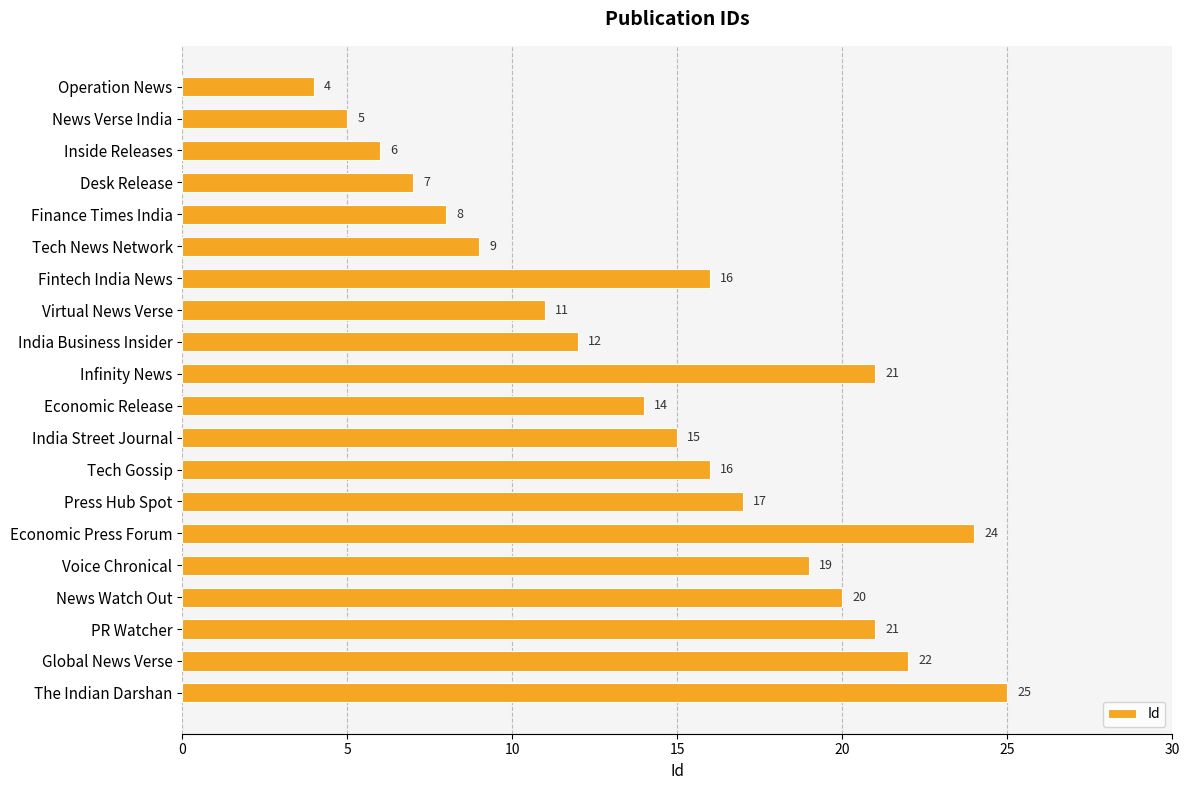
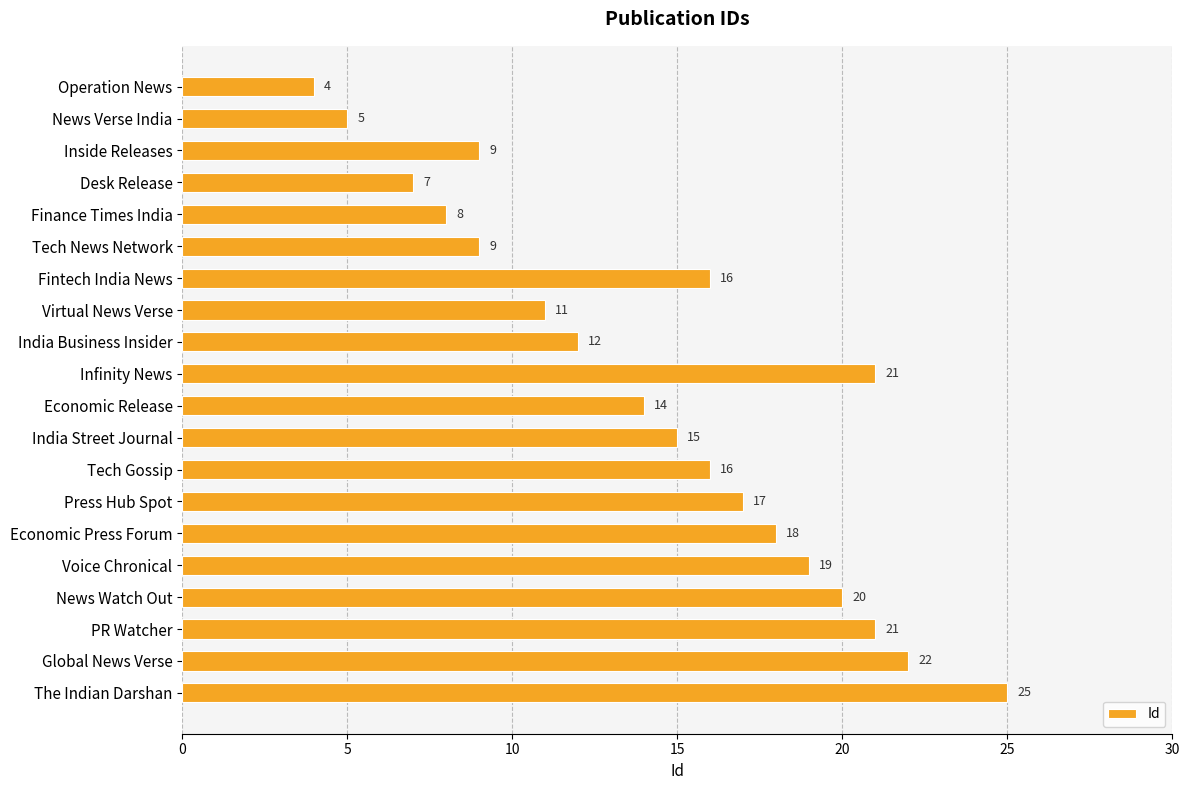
Inside Releases: 6 -> 9
Economic Press Forum: 24 -> 18
